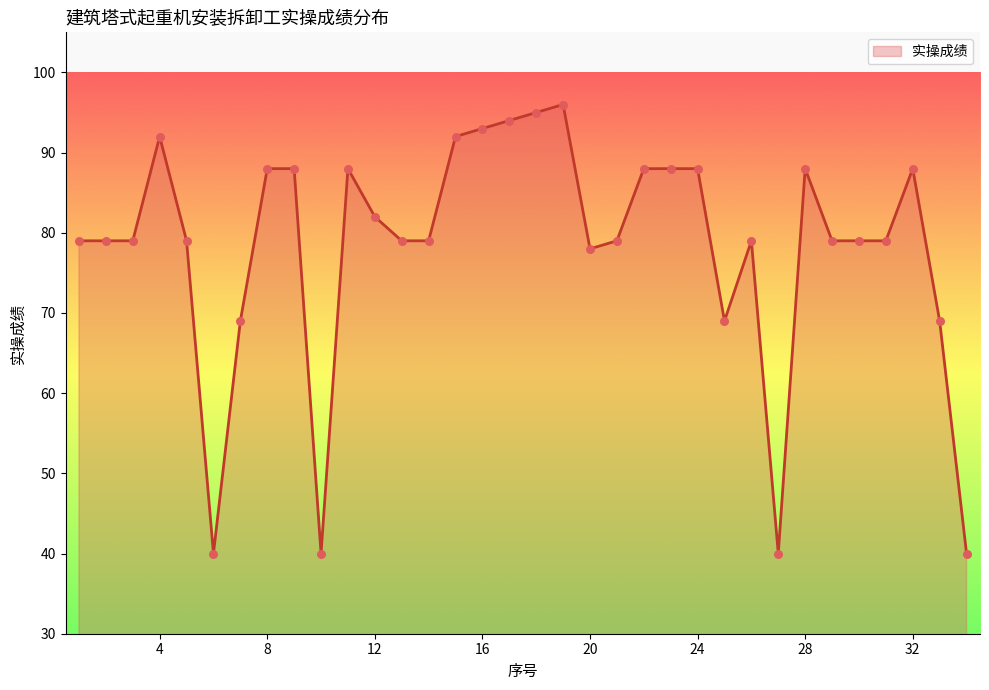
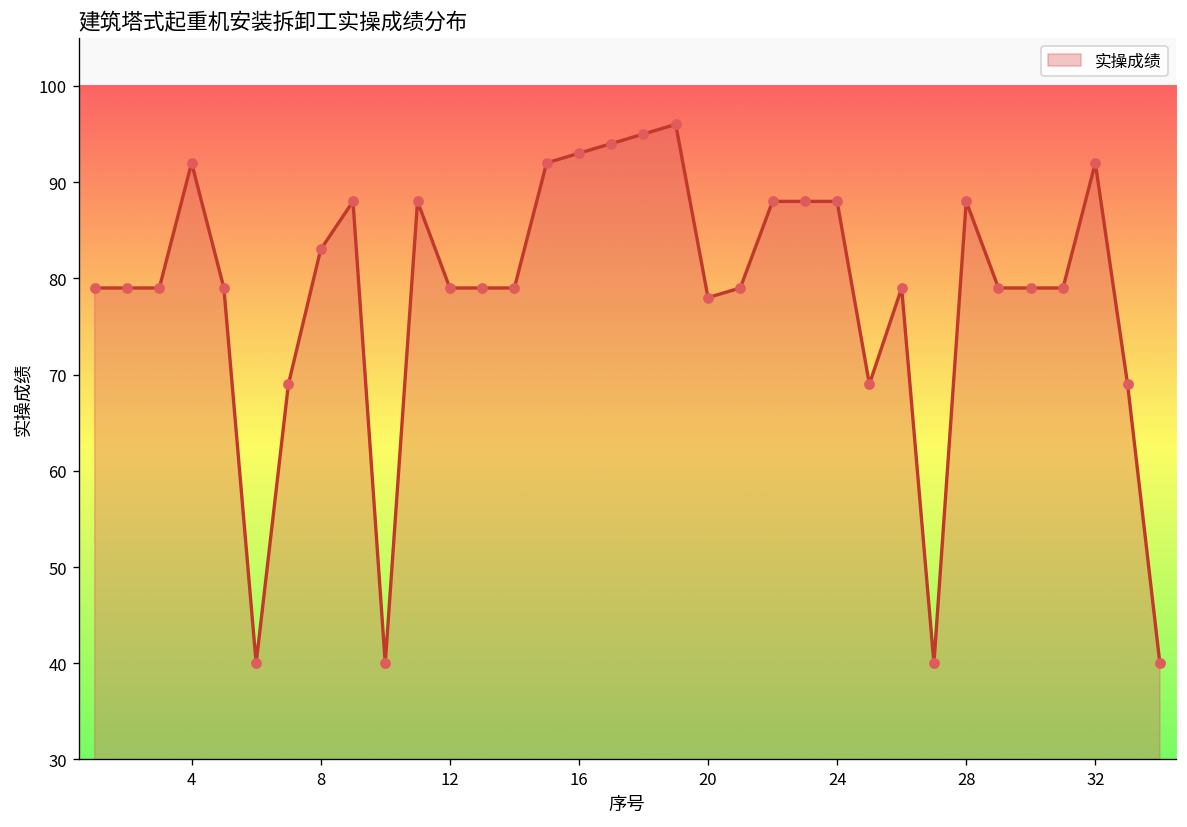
8: 88 -> 83
12: 82 -> 79
32: 88 -> 92
